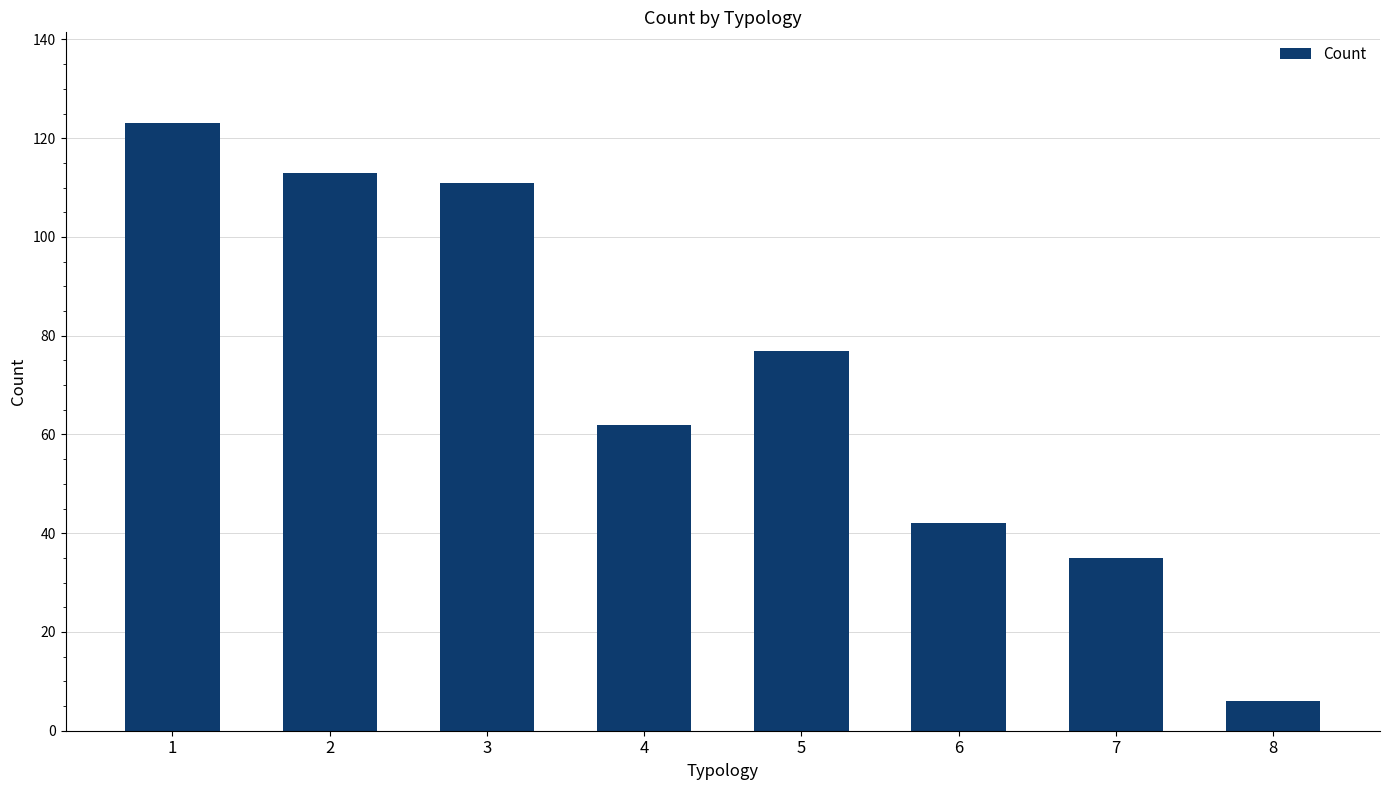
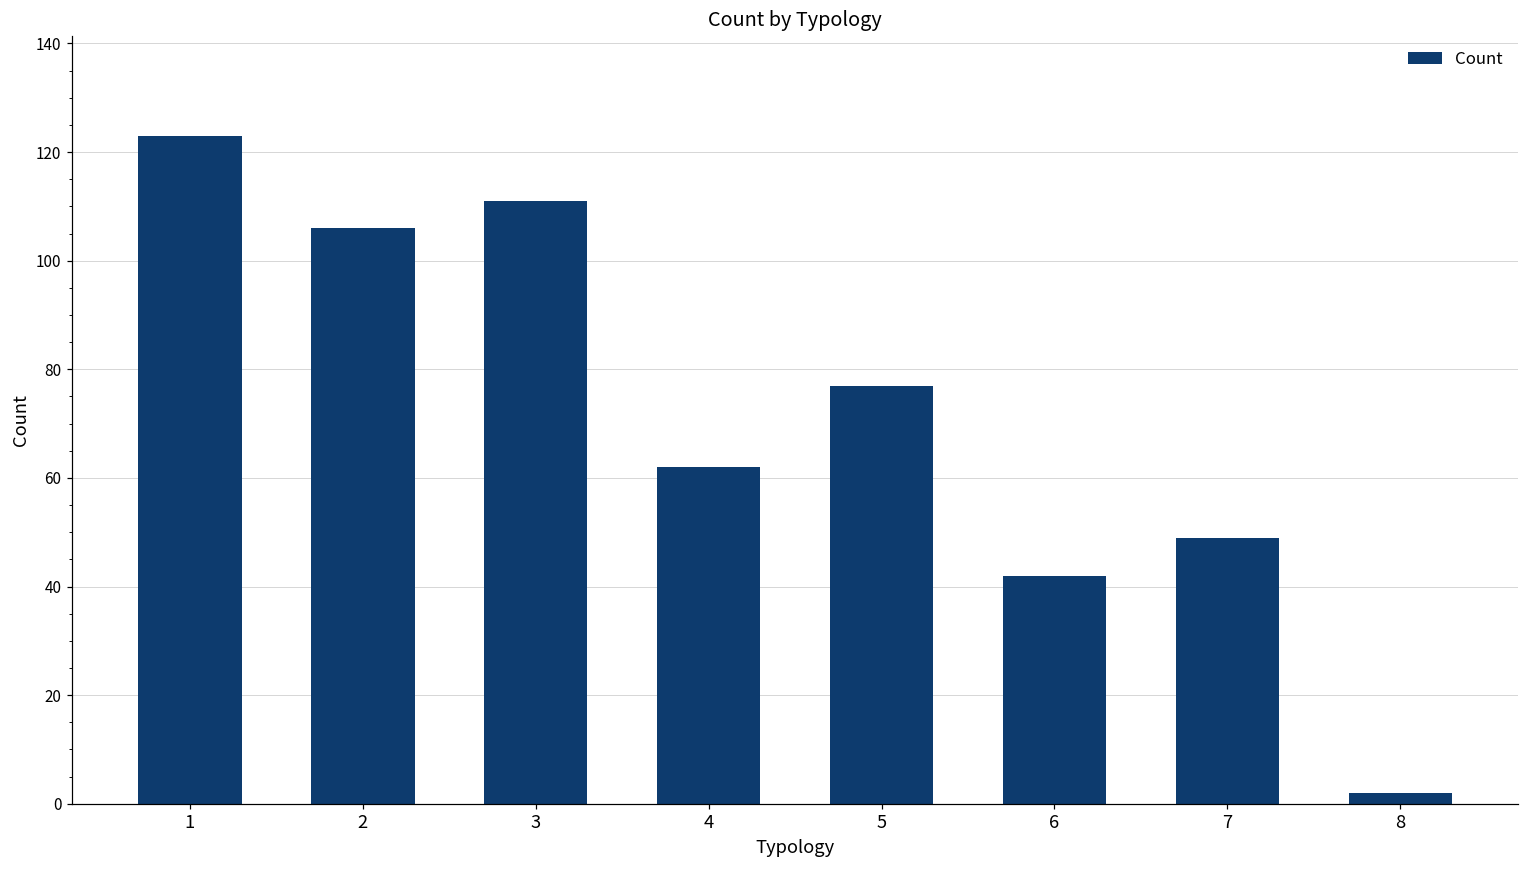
2: 113 -> 106
7: 35 -> 49
8: 6 -> 2
